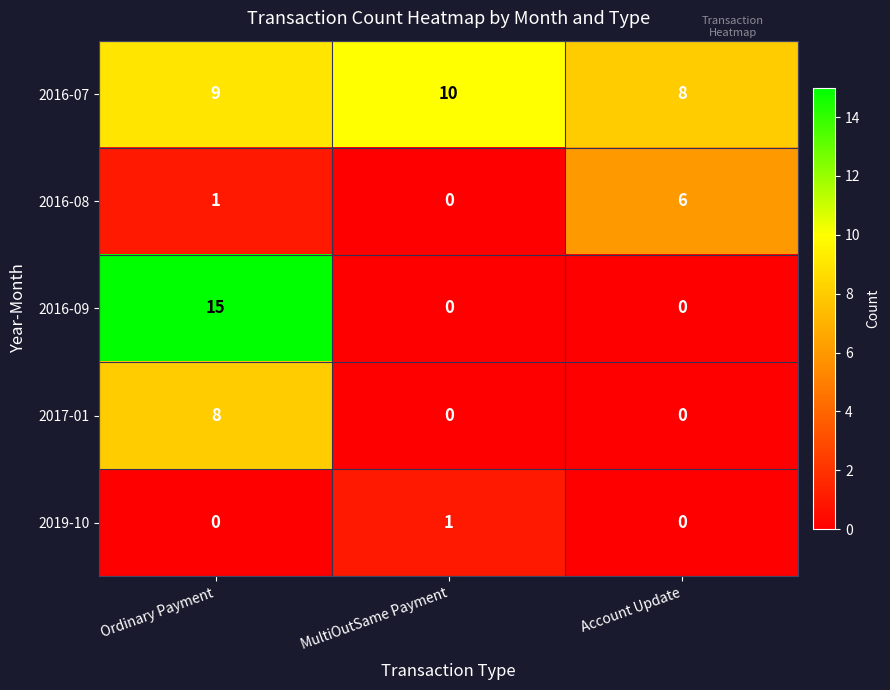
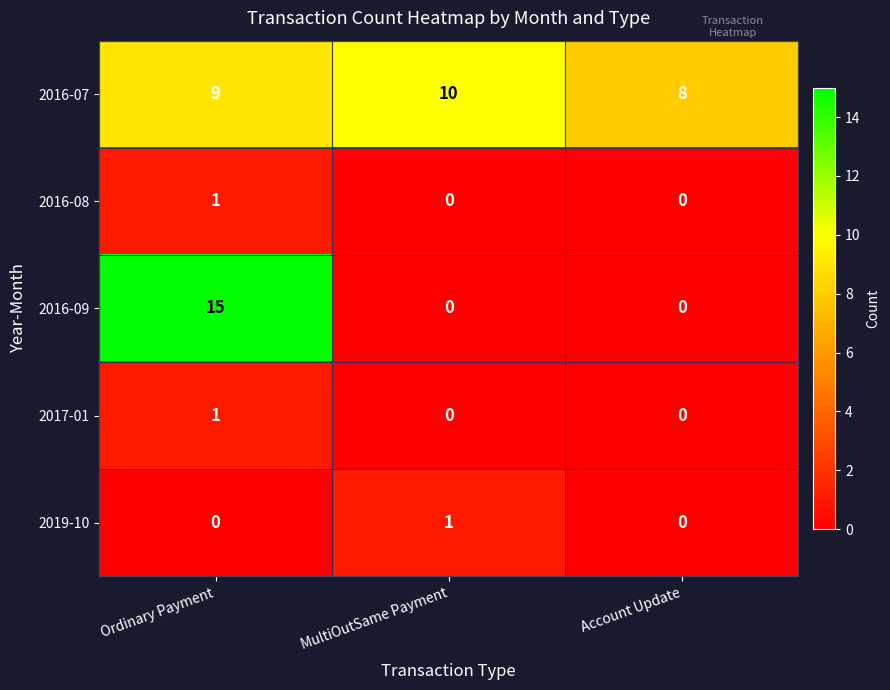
2016-08, Account Update: 6 -> 0
2017-01, Ordinary Payment: 8 -> 1
